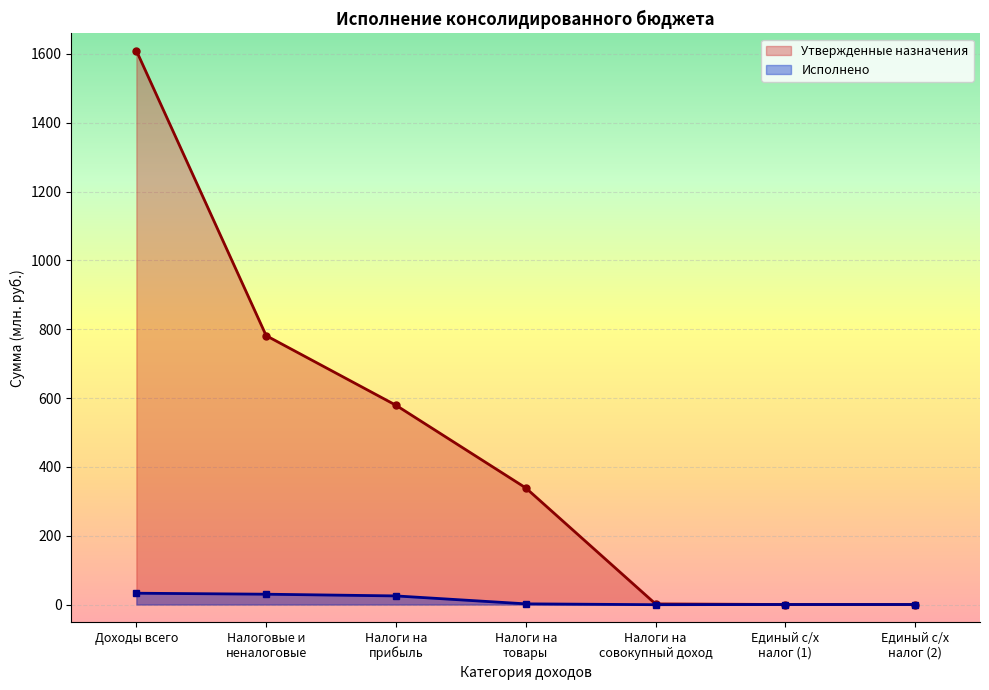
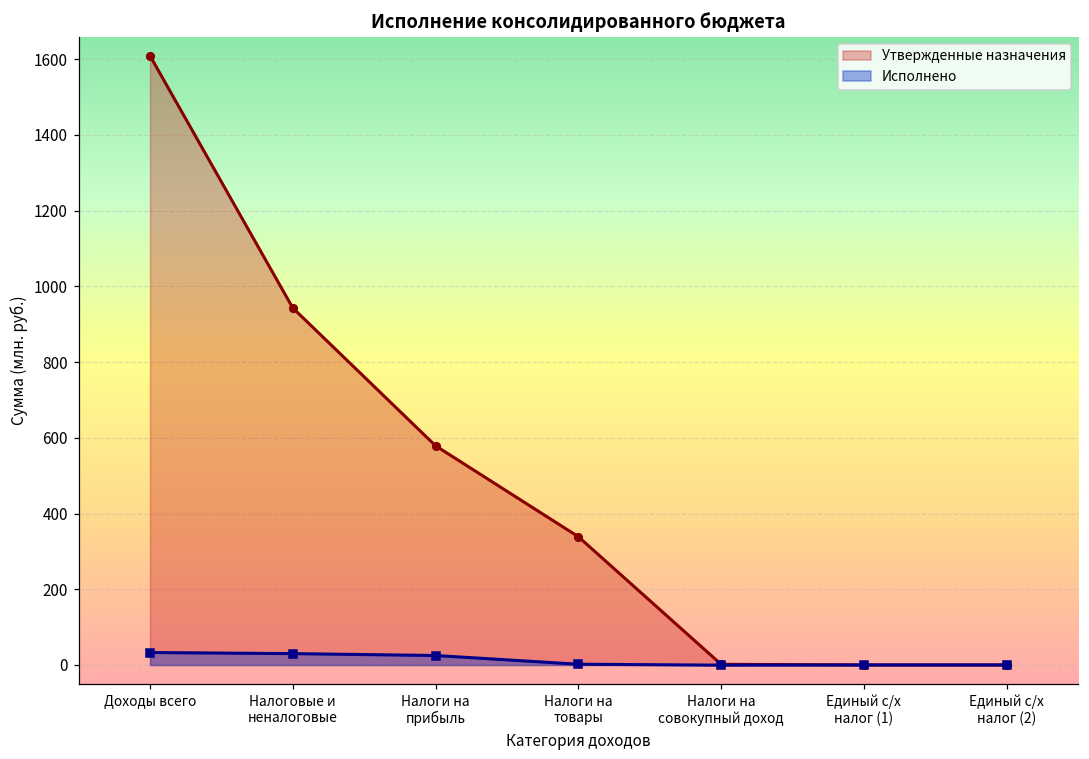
Утвержденные назначения, Налоговые и неналоговые: 780 -> 940
